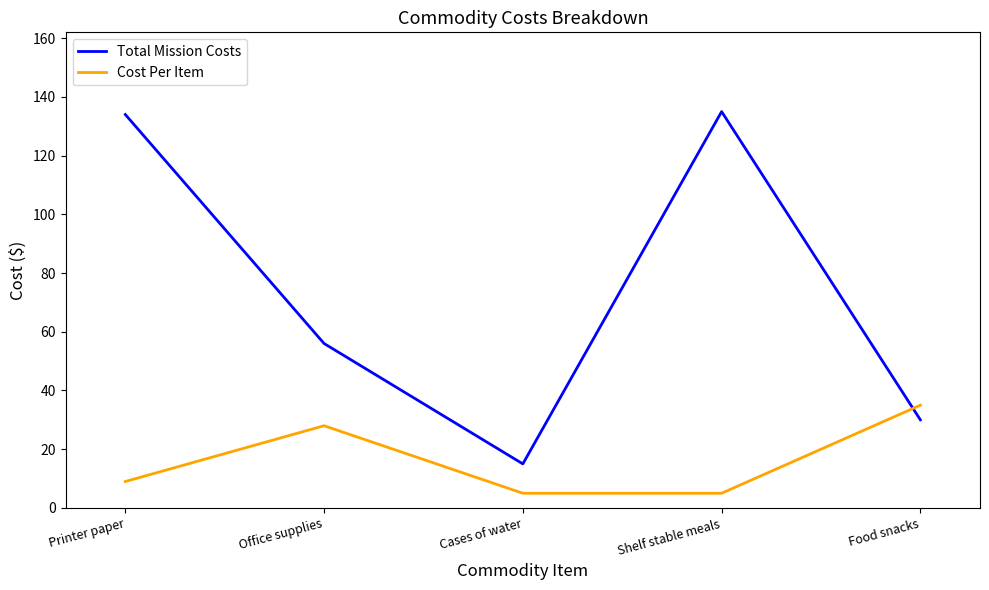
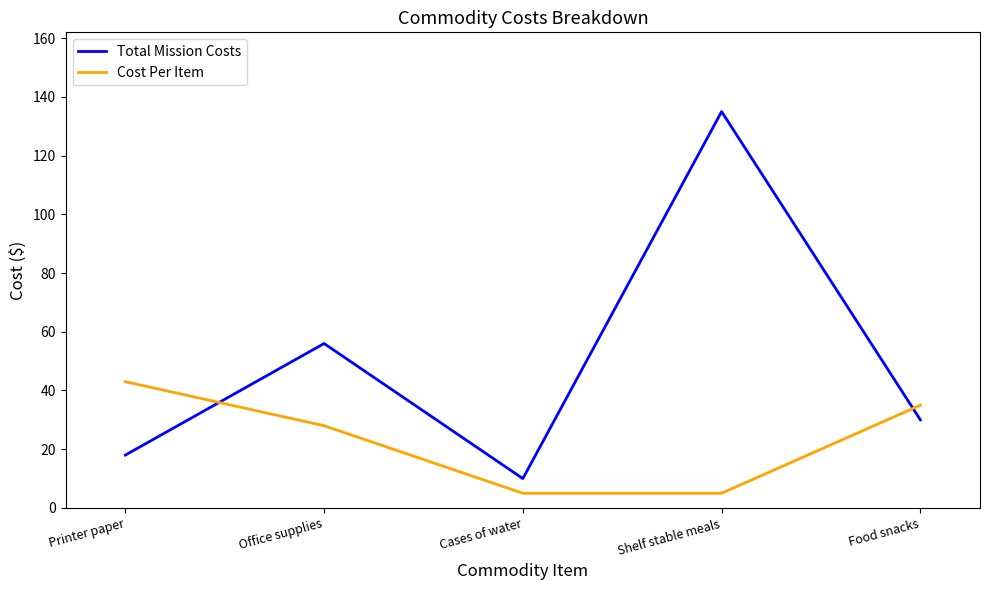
Total Mission Costs, Printer paper: 134 -> 18
Cost Per Item, Printer paper: 9 -> 43
Total Mission Costs, Cases of water: 15 -> 10
